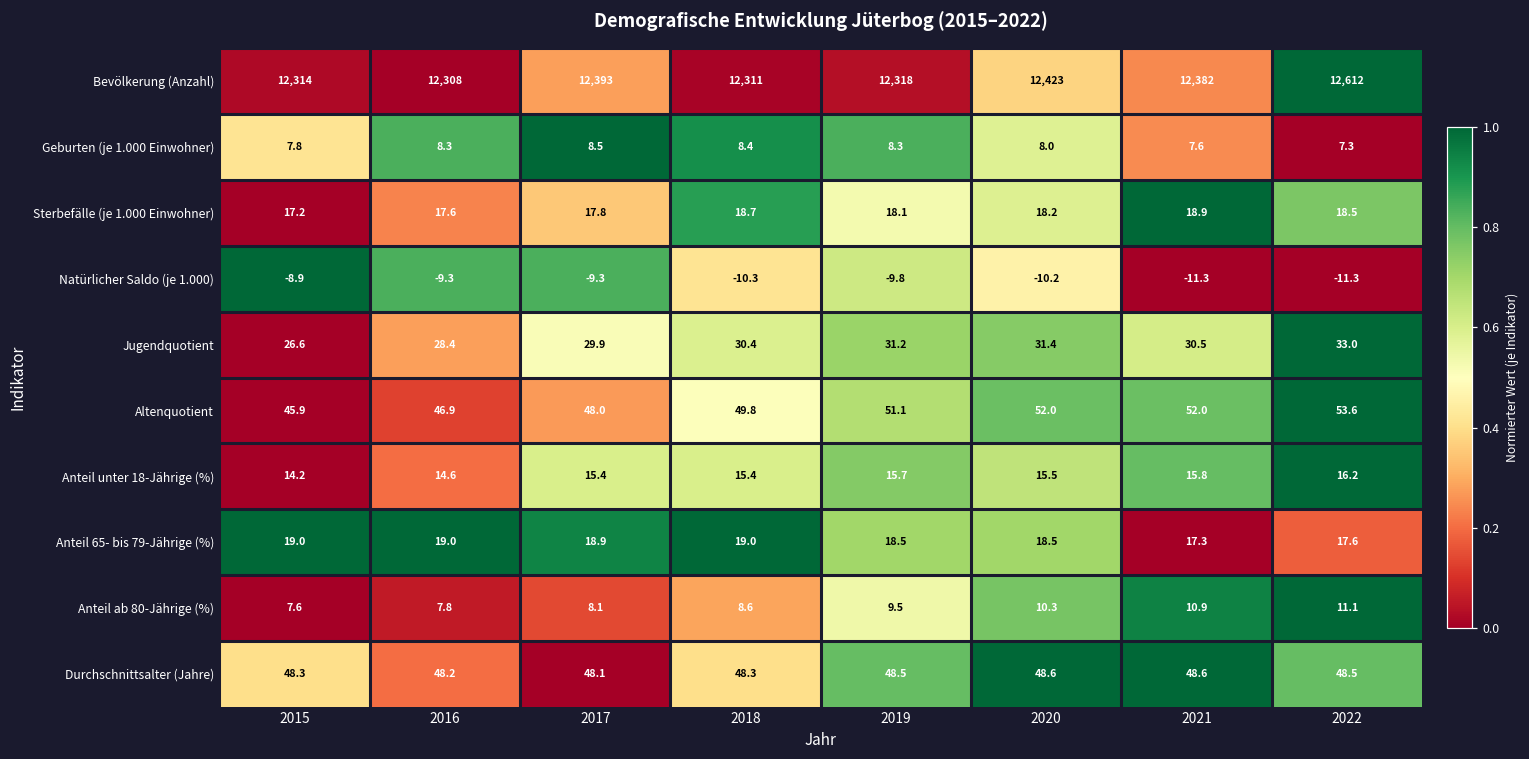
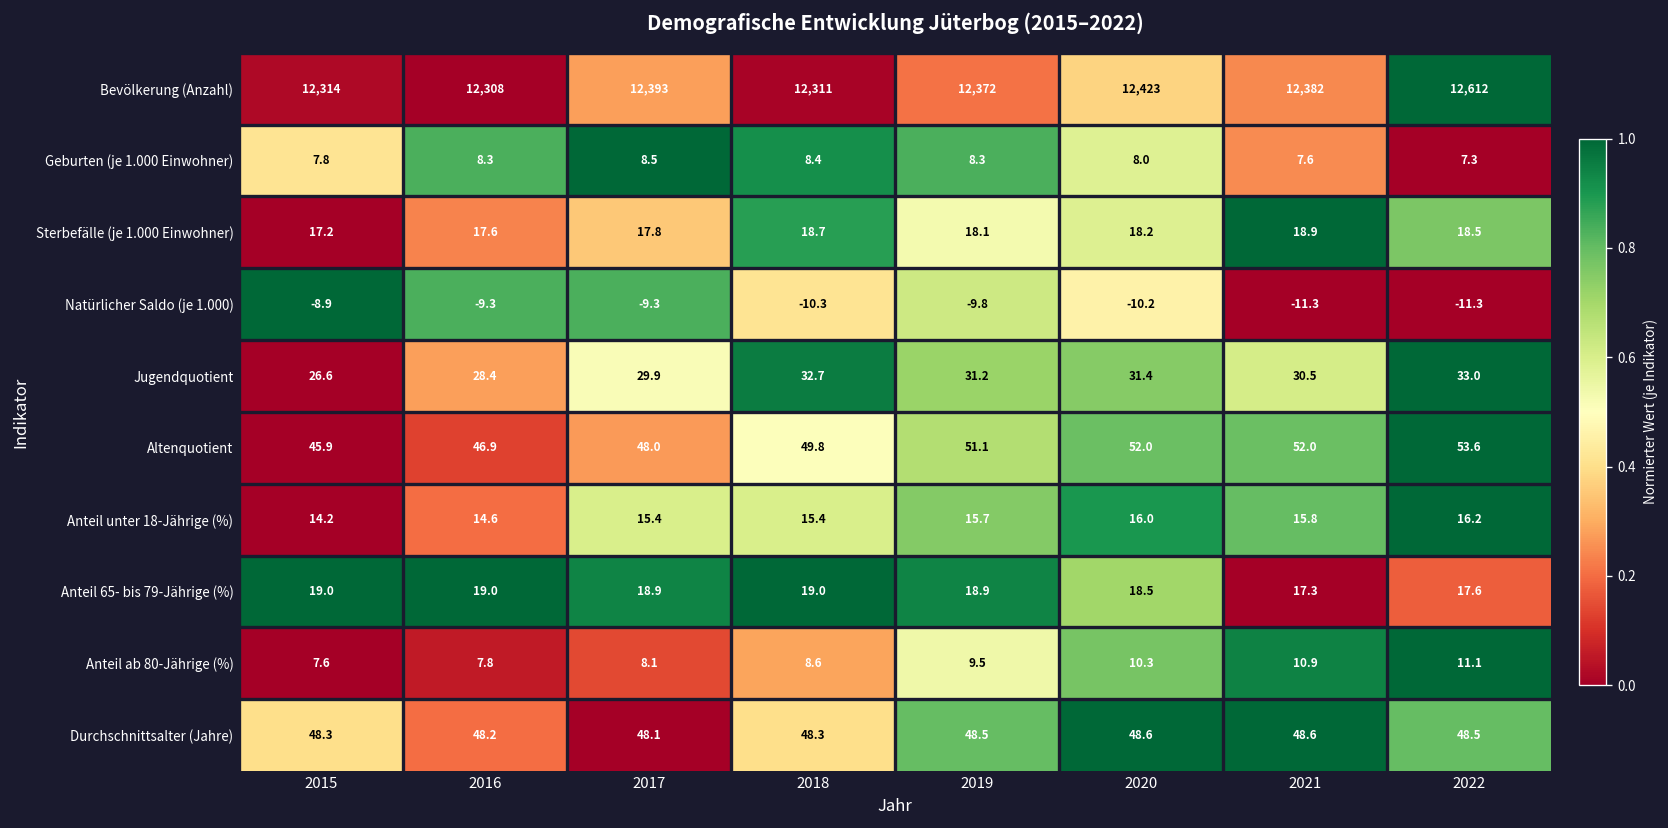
Bevölkerung (Anzahl), 2019: 12,318 -> 12,372
Jugendquotient, 2018: 30.4 -> 32.7
Anteil unter 18-Jährige (%), 2020: 15.5 -> 16.0
Anteil 65- bis 79-Jährige (%), 2019: 18.5 -> 18.9
